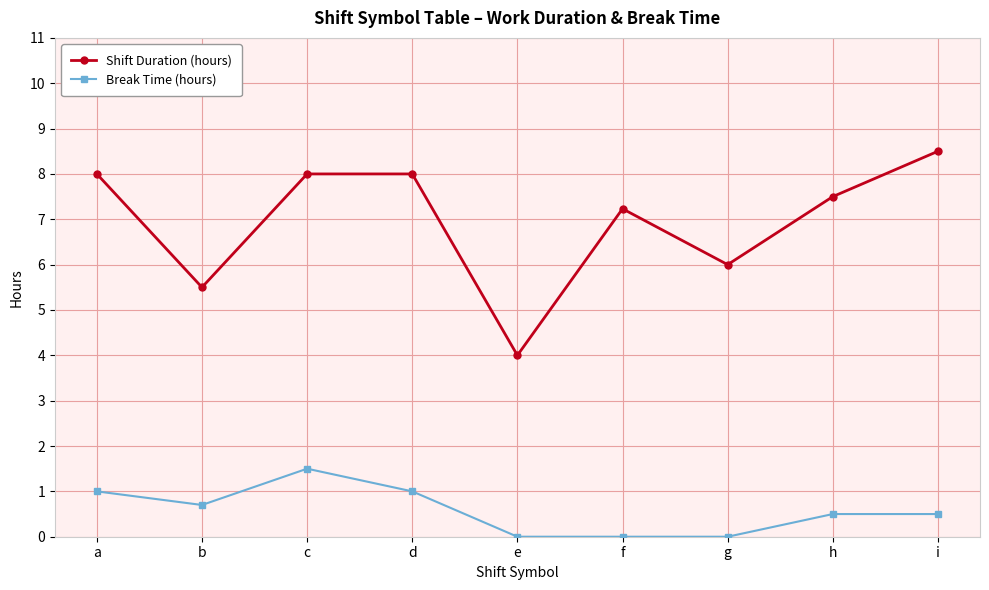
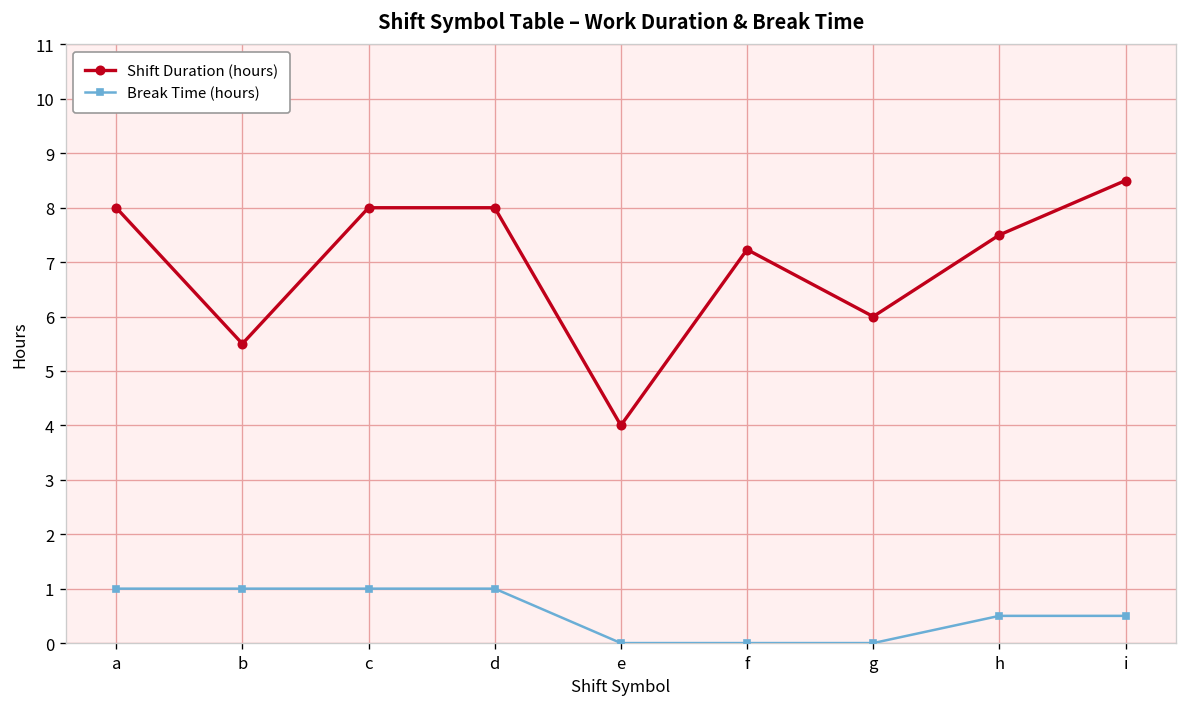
Break Time (hours), b: 0.7 -> 1.0
Break Time (hours), c: 1.5 -> 1.0
